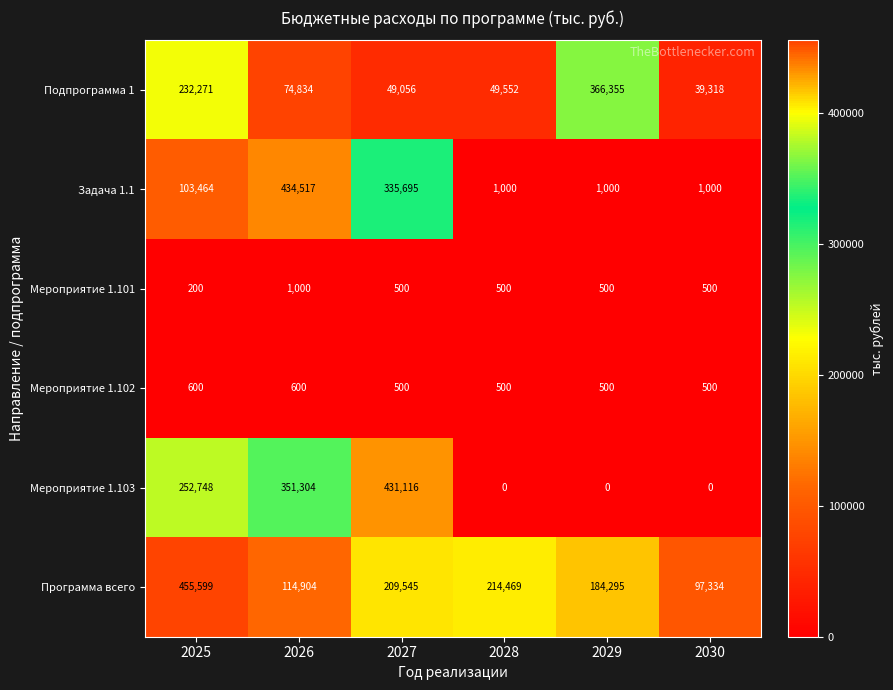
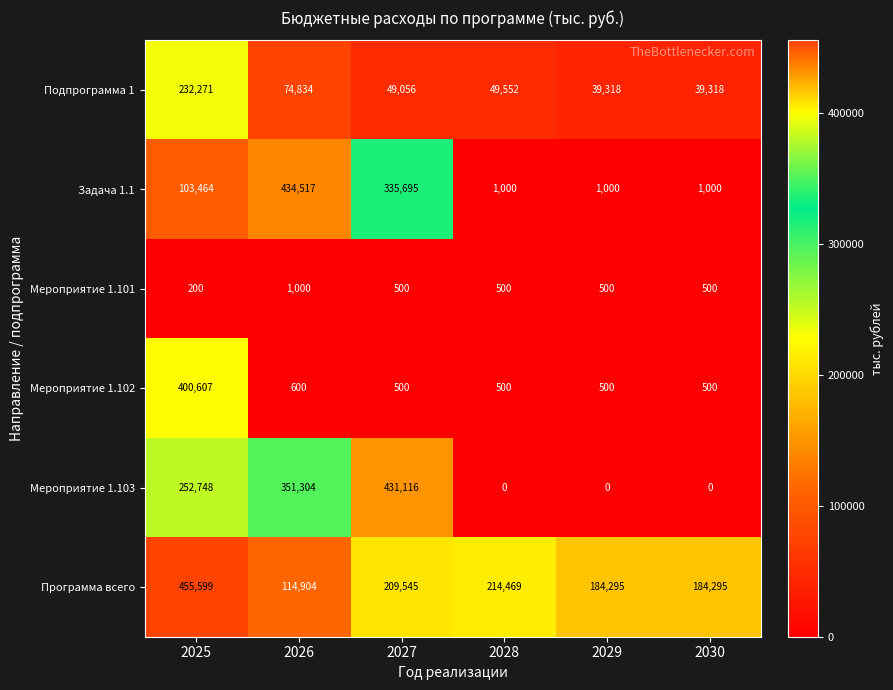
Подпрограмма 1, 2029: 366,355 -> 39,318
Мероприятие 1.102, 2025: 600 -> 400,607
Программа всего, 2030: 97,334 -> 184,295
